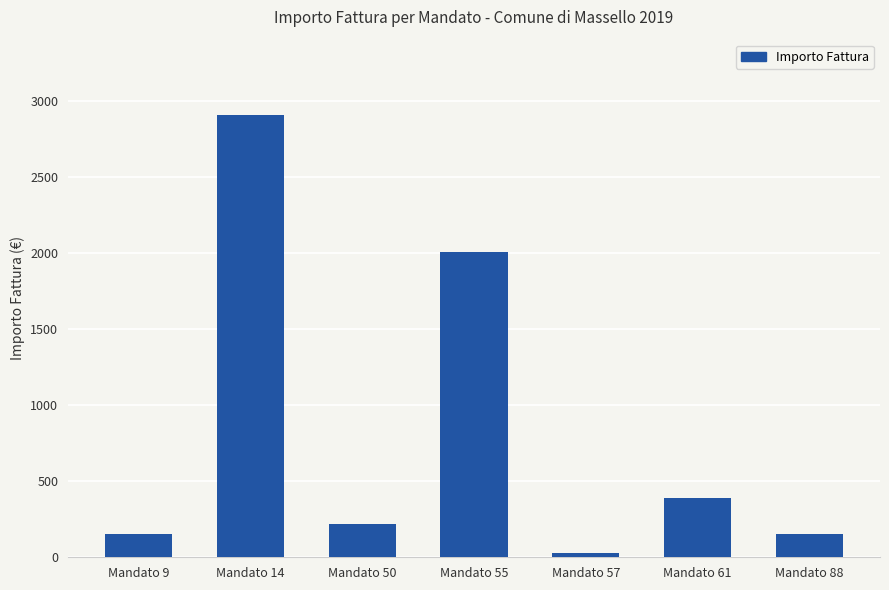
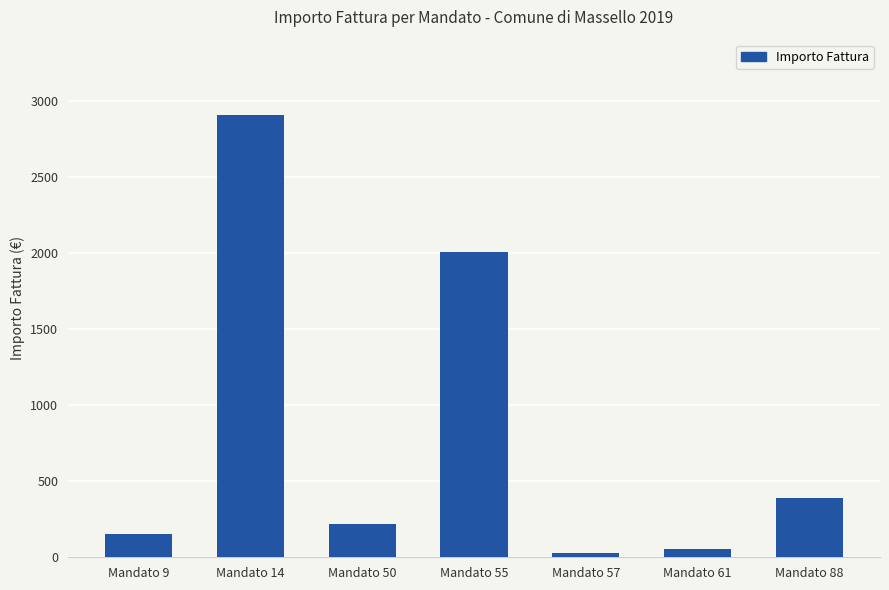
Mandato 61: 390 -> 60
Mandato 88: 150 -> 390
